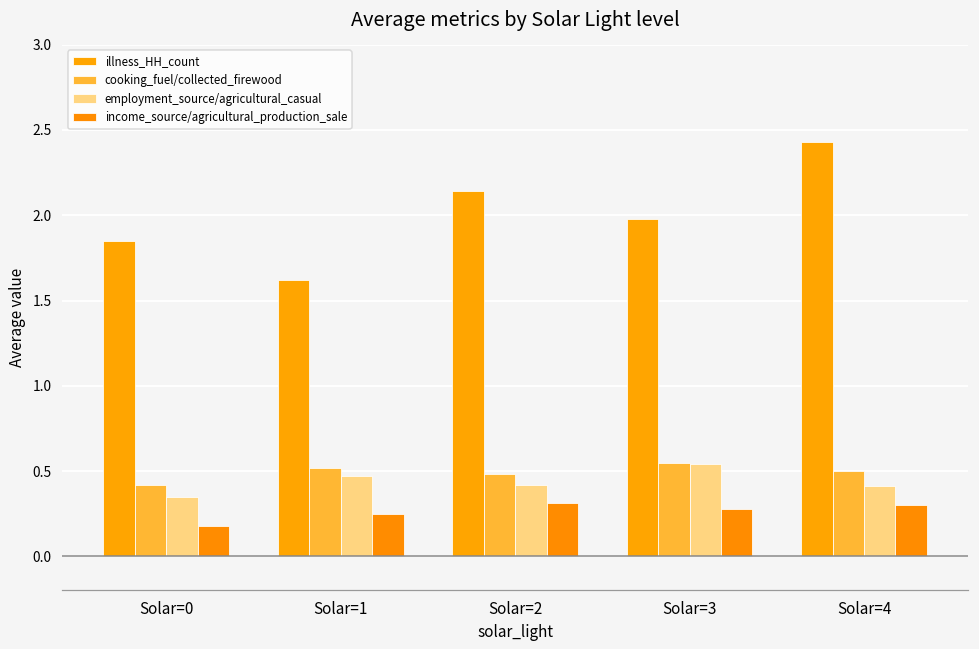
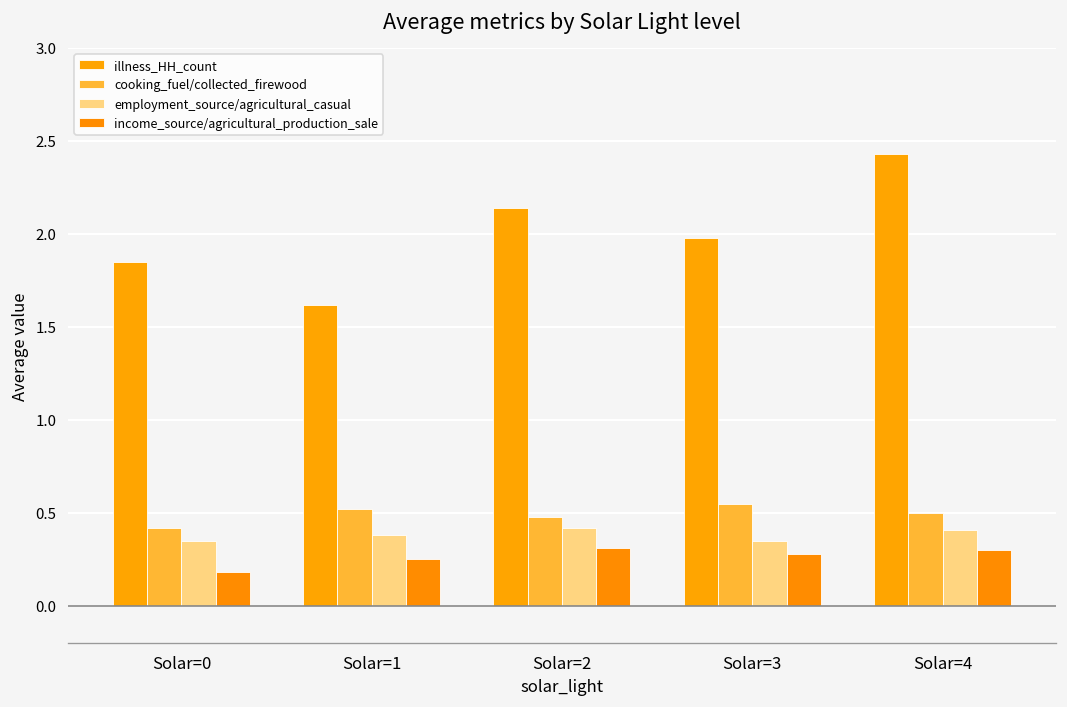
employment_source/agricultural_casual, Solar=1: 0.47 -> 0.38
employment_source/agricultural_casual, Solar=3: 0.54 -> 0.35
